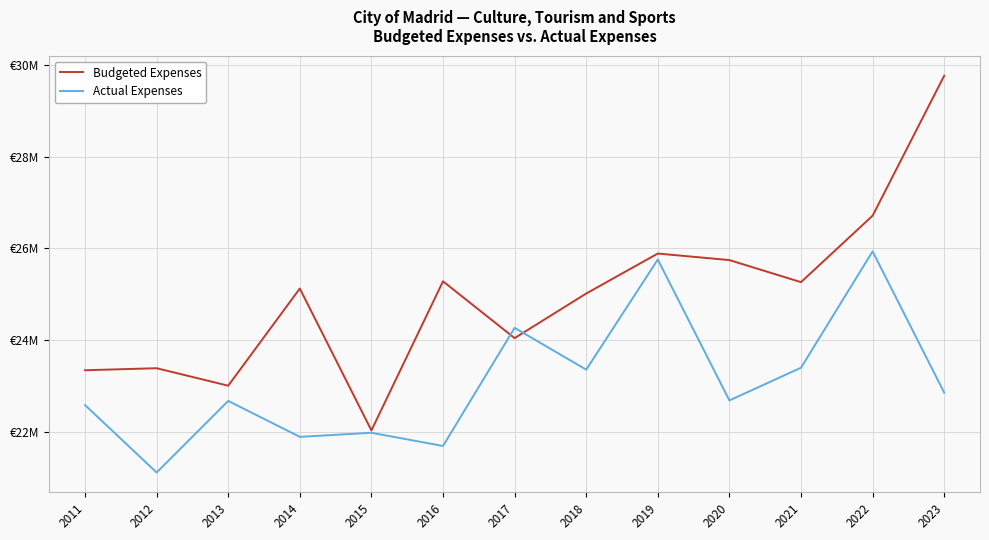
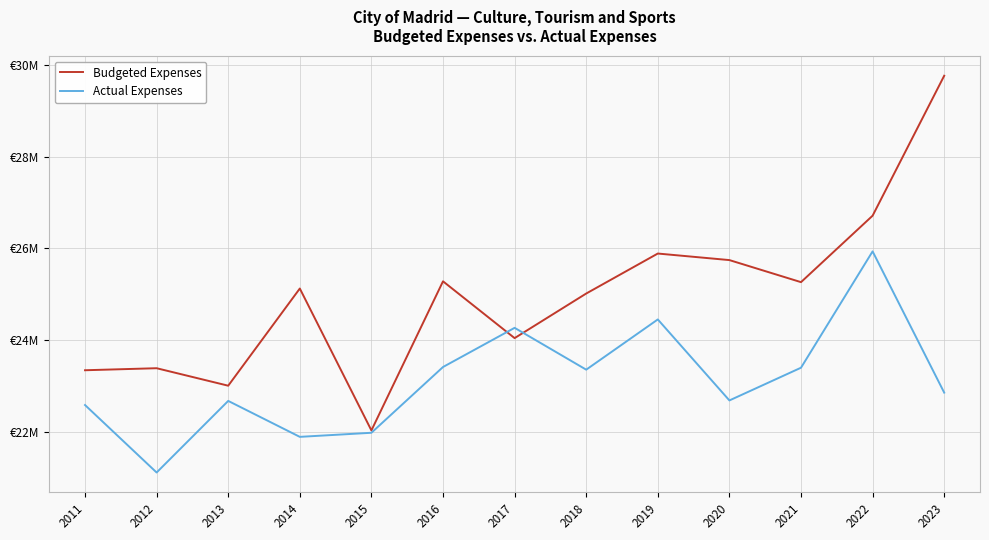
Actual Expenses, 2016: €21700000 -> €23400000
Actual Expenses, 2019: €25800000 -> €24500000
